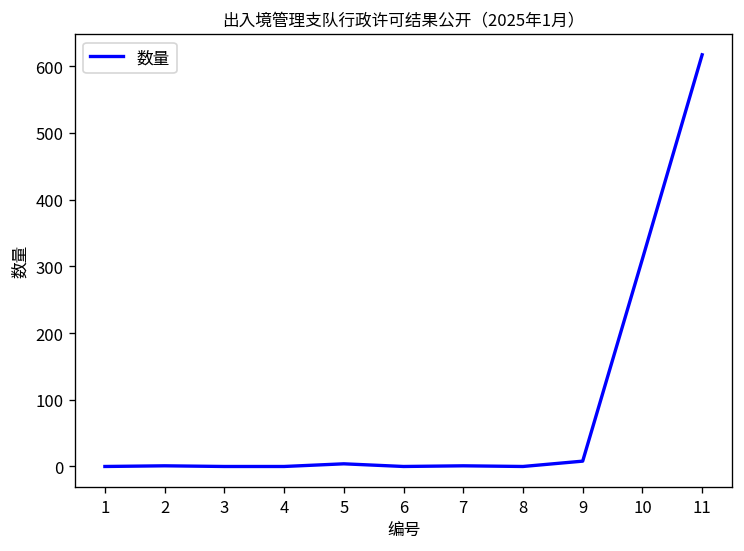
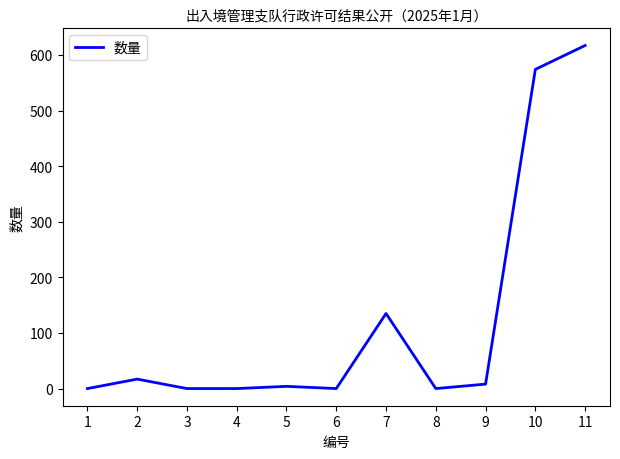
2: 0 -> 20
7: 0 -> 140
10: 310 -> 570
